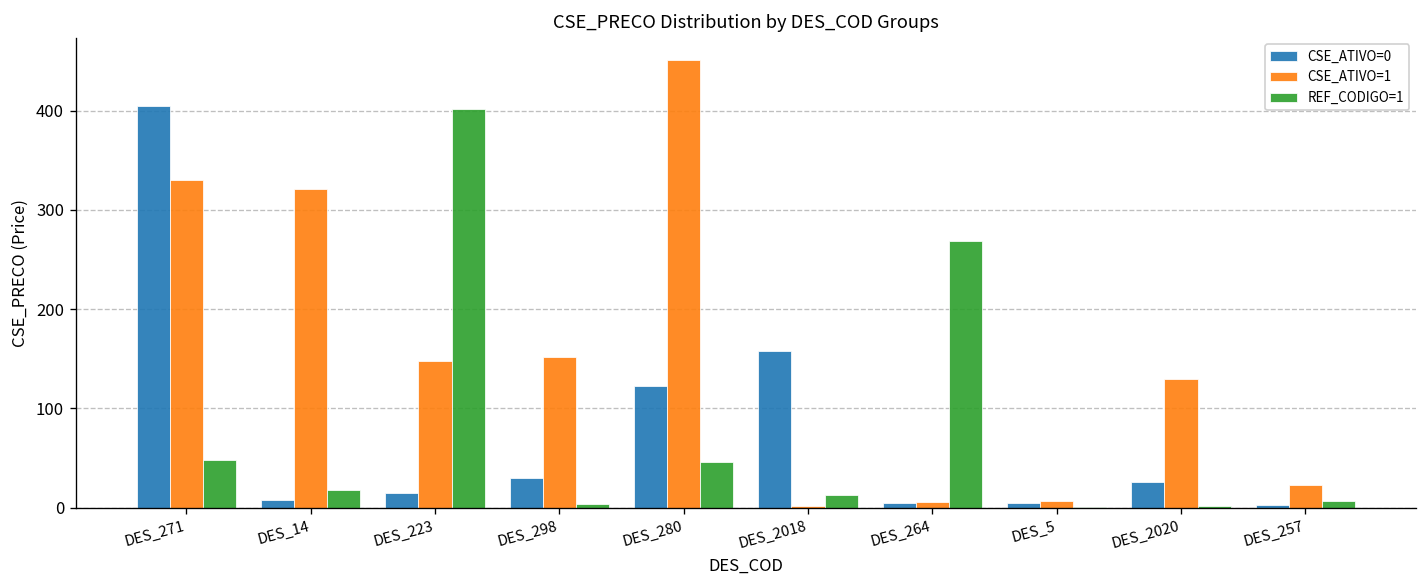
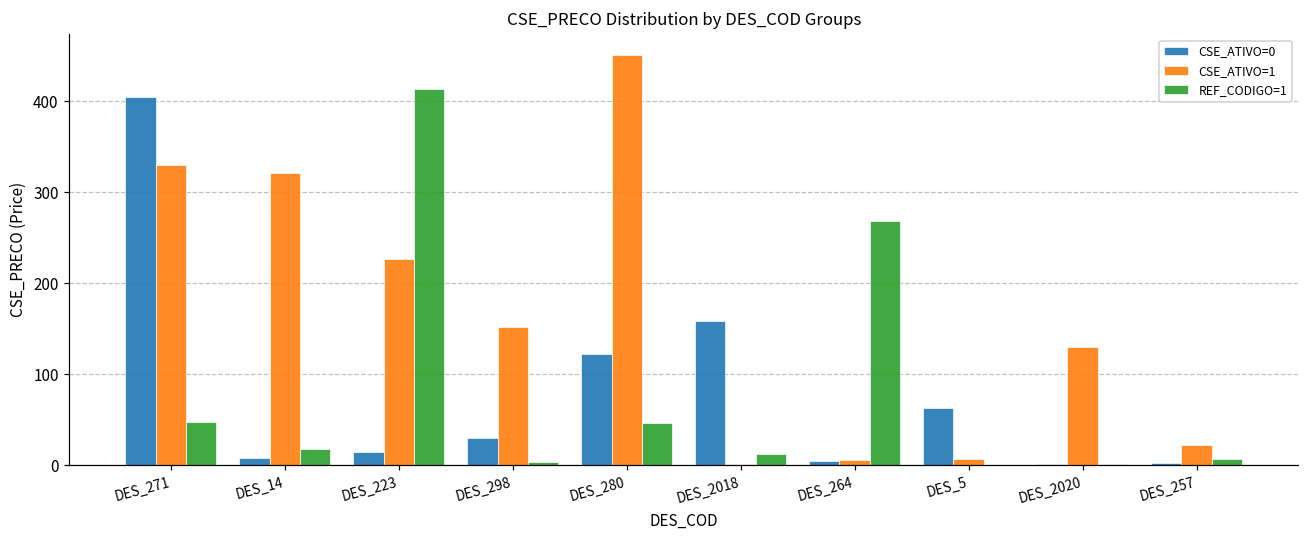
CSE_ATIVO=1, DES_223: 150 -> 230
REF_CODIGO=1, DES_223: 400 -> 410
CSE_ATIVO=0, DES_5: 0 -> 60
CSE_ATIVO=0, DES_2020: 30 -> 0
